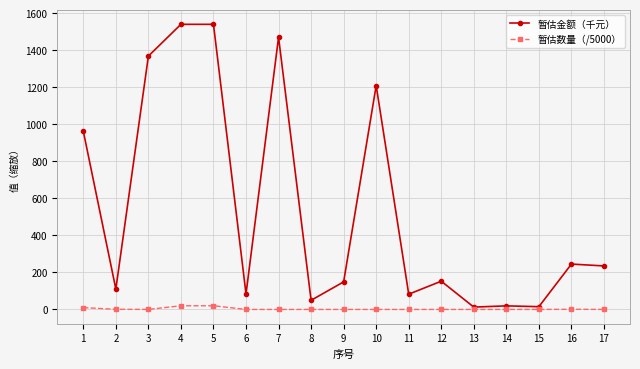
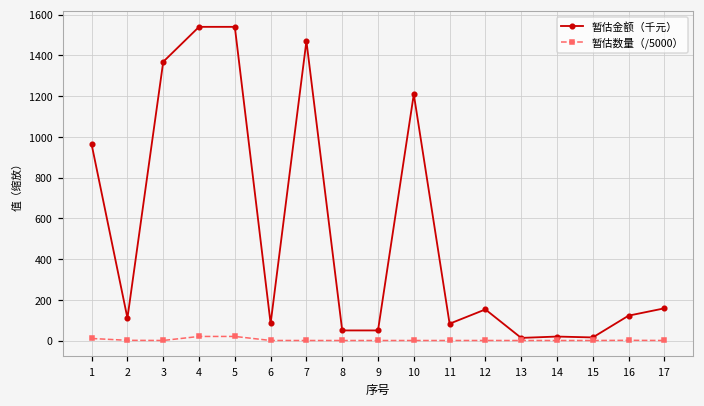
暂估金额（千元）, 9: 150 -> 50
暂估金额（千元）, 16: 250 -> 120
暂估金额（千元）, 17: 240 -> 160
